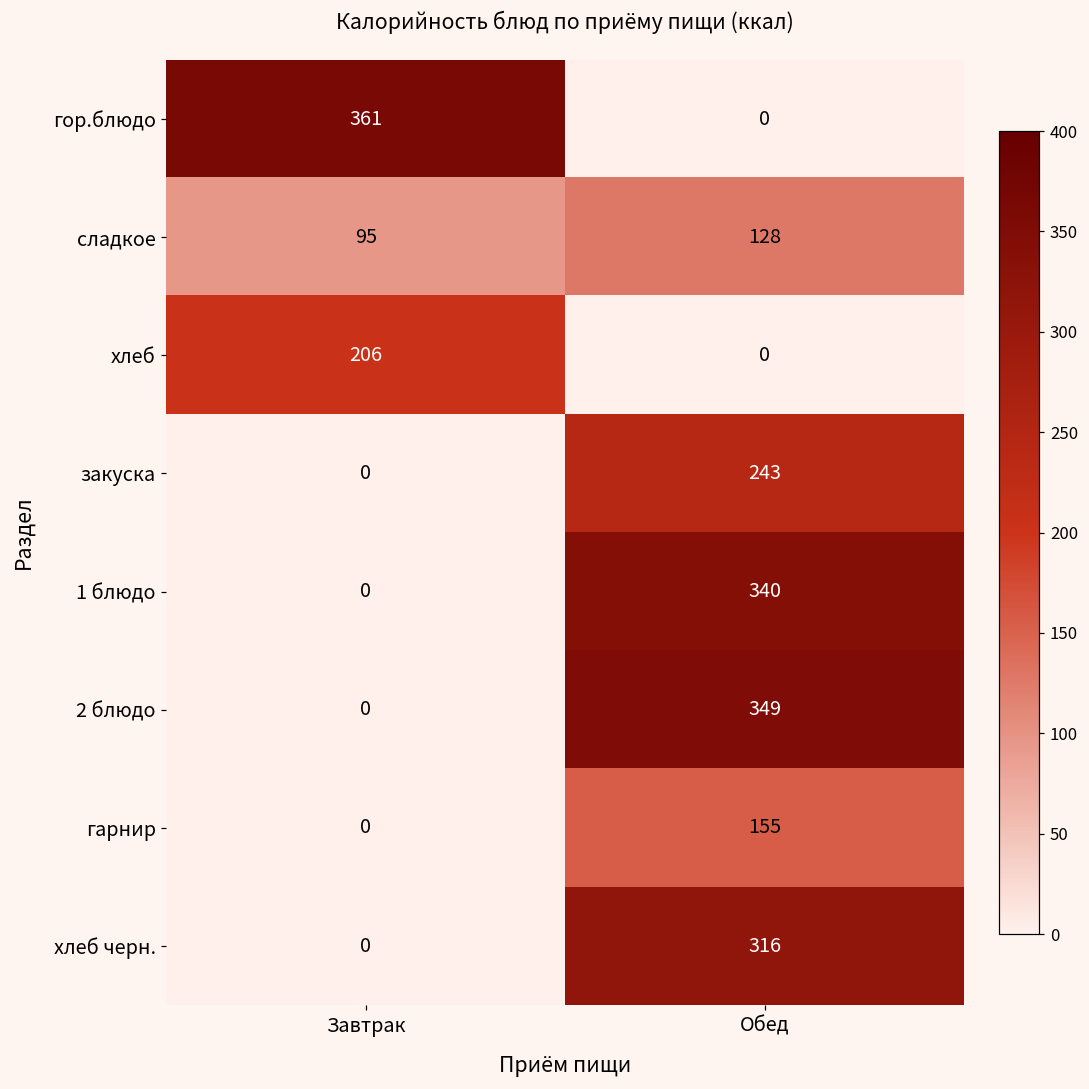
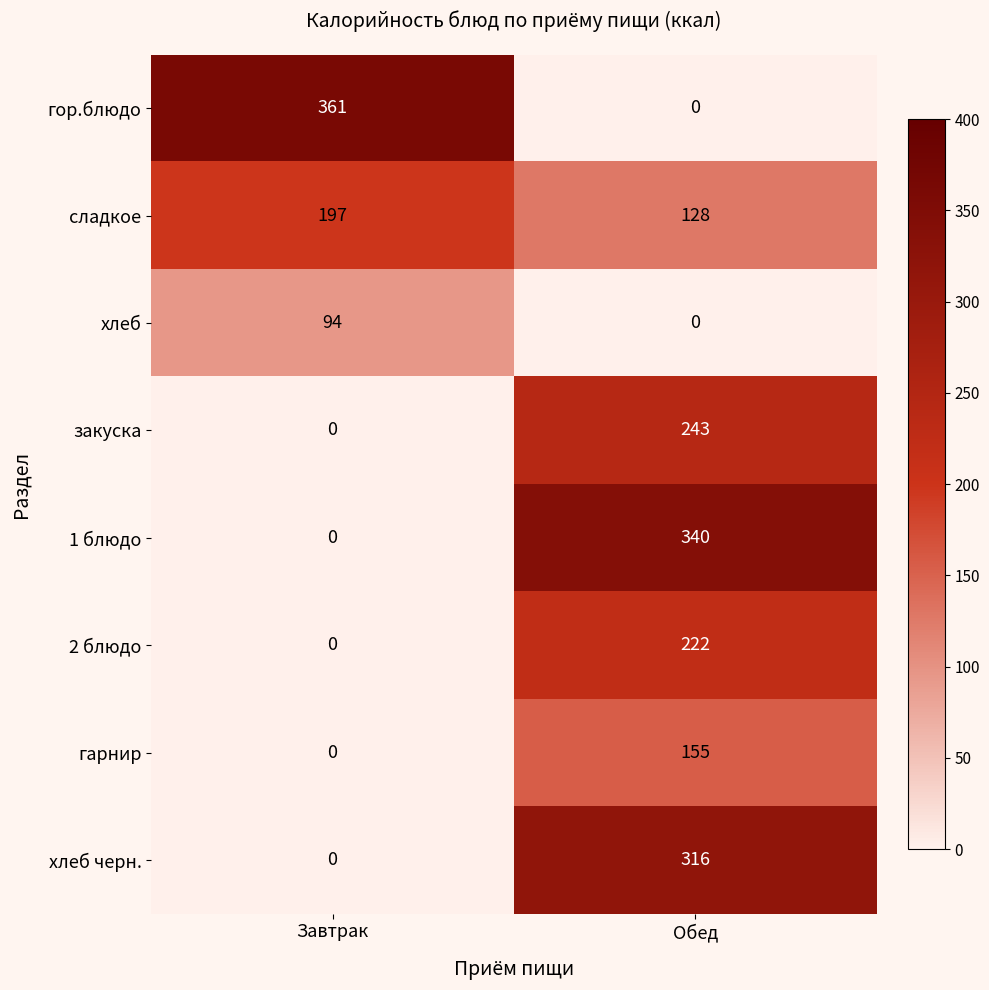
сладкое, Завтрак: 95 -> 197
хлеб, Завтрак: 206 -> 94
2 блюдо, Обед: 349 -> 222
